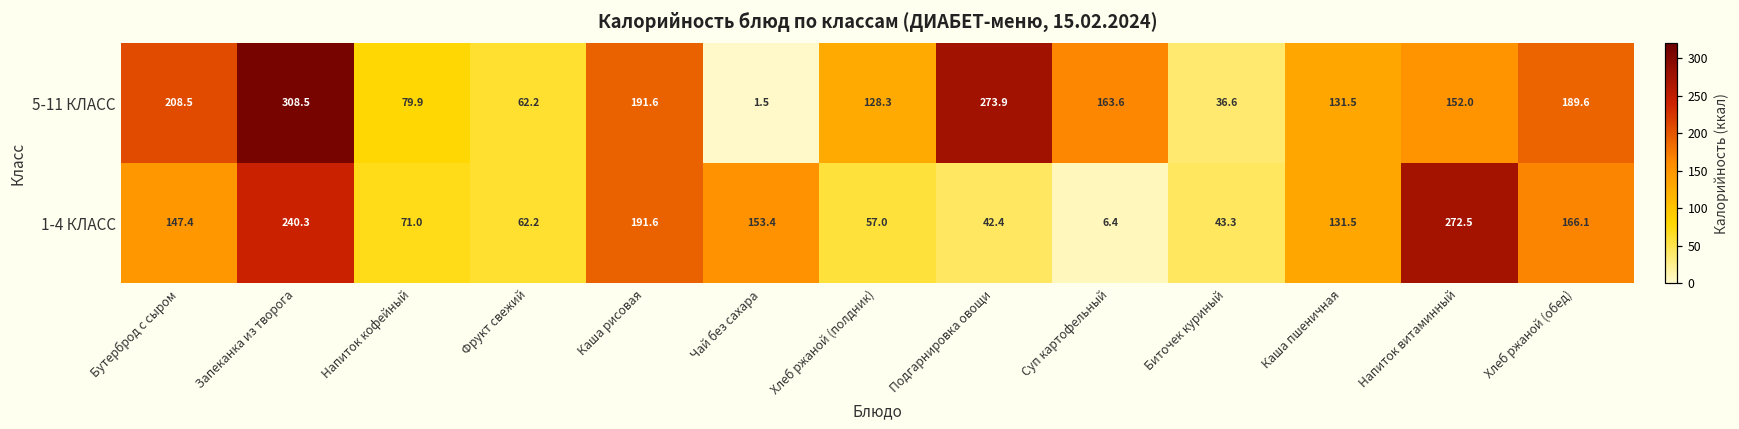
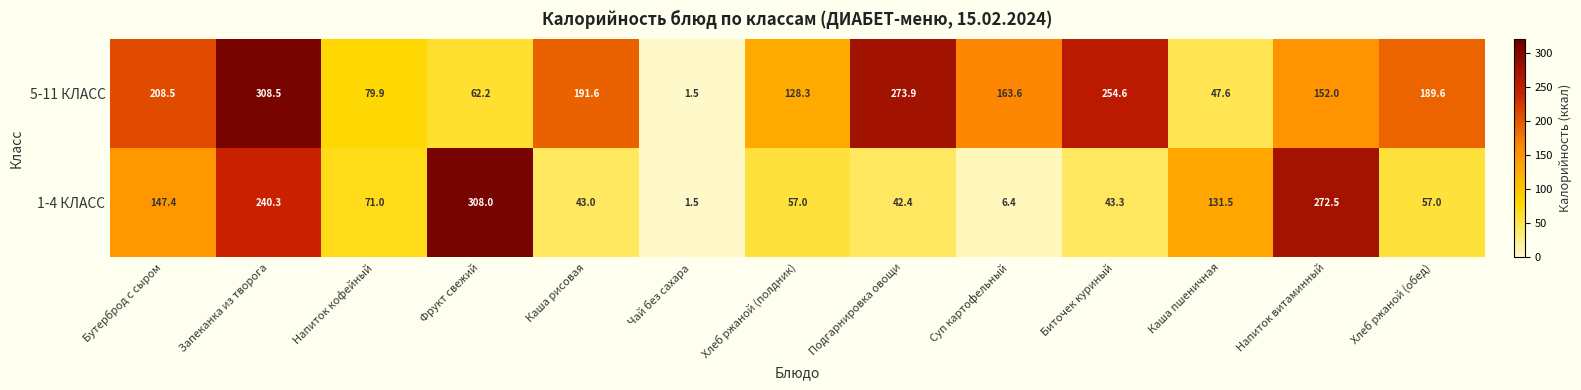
5-11 КЛАСС, Биточек куриный: 36.6 -> 254.6
5-11 КЛАСС, Каша пшеничная: 131.5 -> 47.6
1-4 КЛАСС, Фрукт свежий: 62.2 -> 308.0
1-4 КЛАСС, Каша рисовая: 191.6 -> 43.0
1-4 КЛАСС, Чай без сахара: 153.4 -> 1.5
1-4 КЛАСС, Хлеб ржаной (обед): 166.1 -> 57.0
